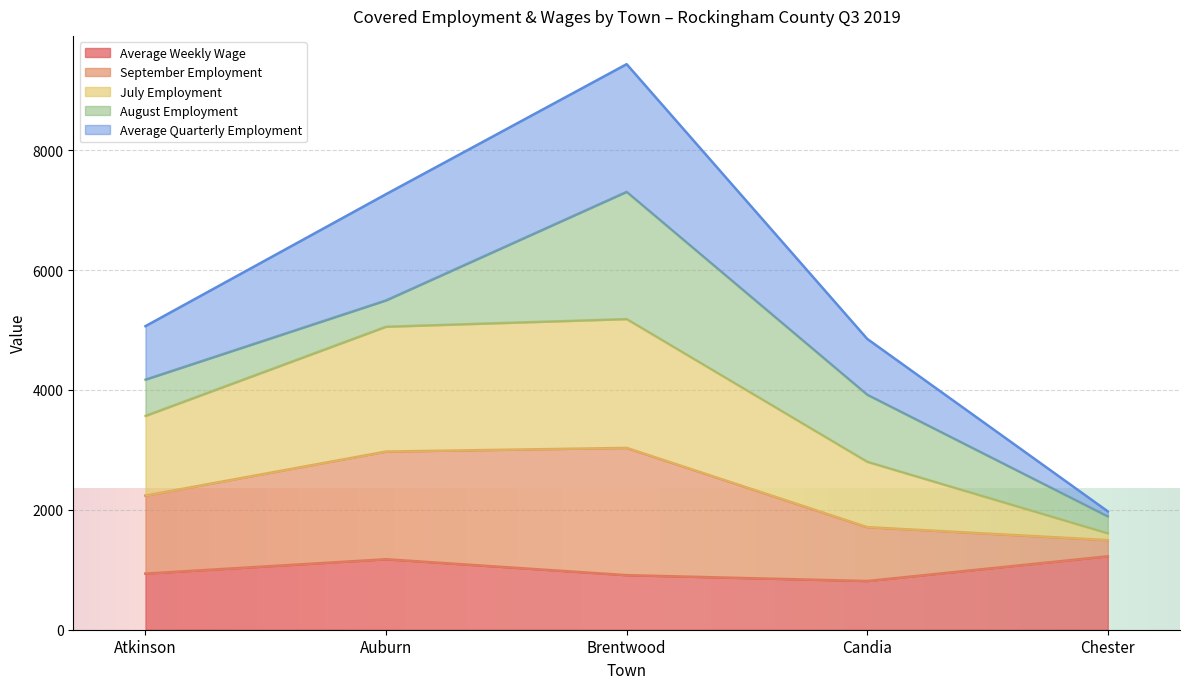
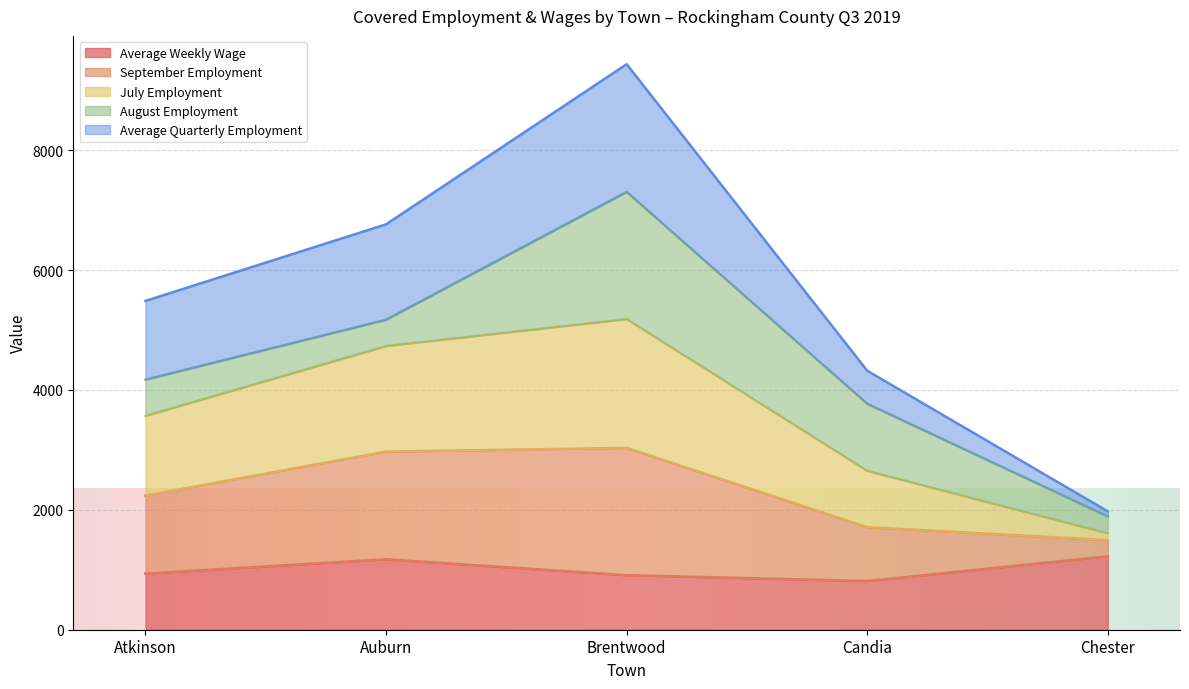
Average Quarterly Employment, Atkinson: 900 -> 1300
July Employment, Auburn: 2100 -> 1800
Average Quarterly Employment, Auburn: 1800 -> 1600
July Employment, Candia: 1100 -> 900
Average Quarterly Employment, Candia: 900 -> 600
